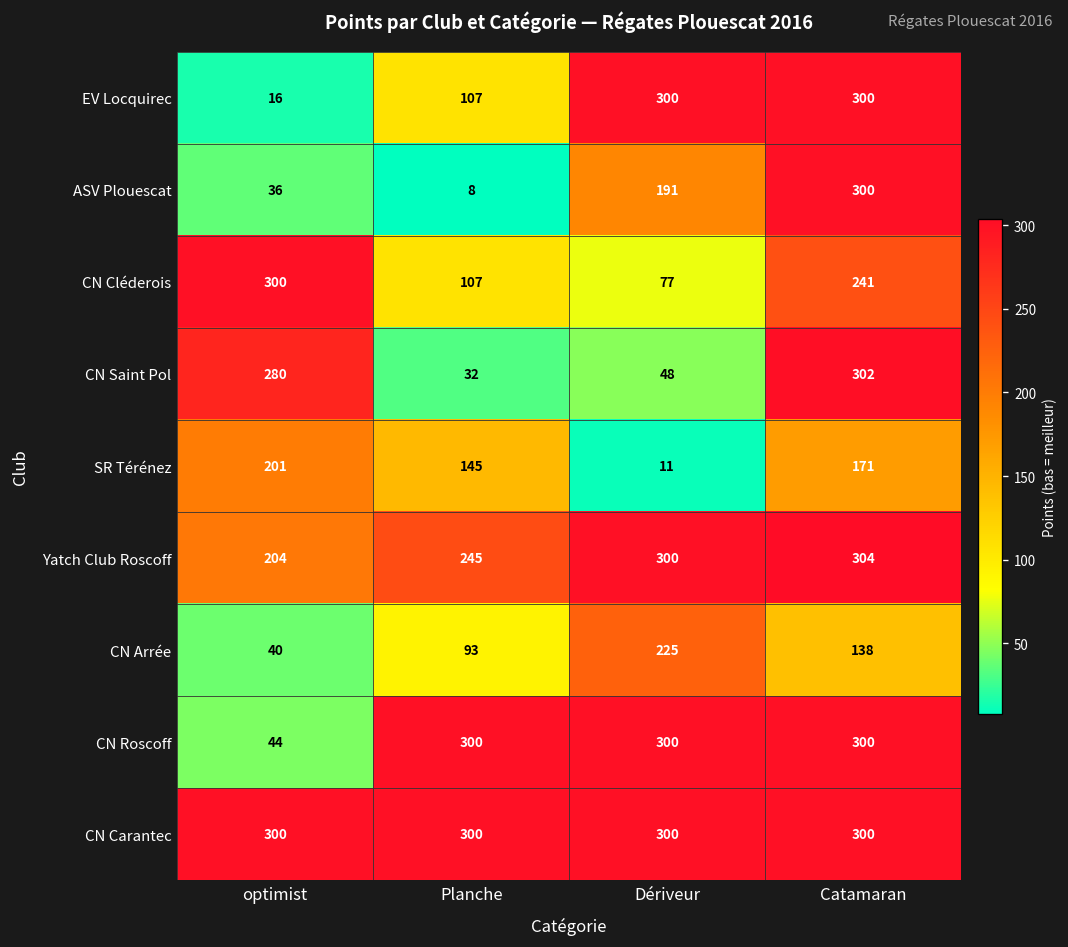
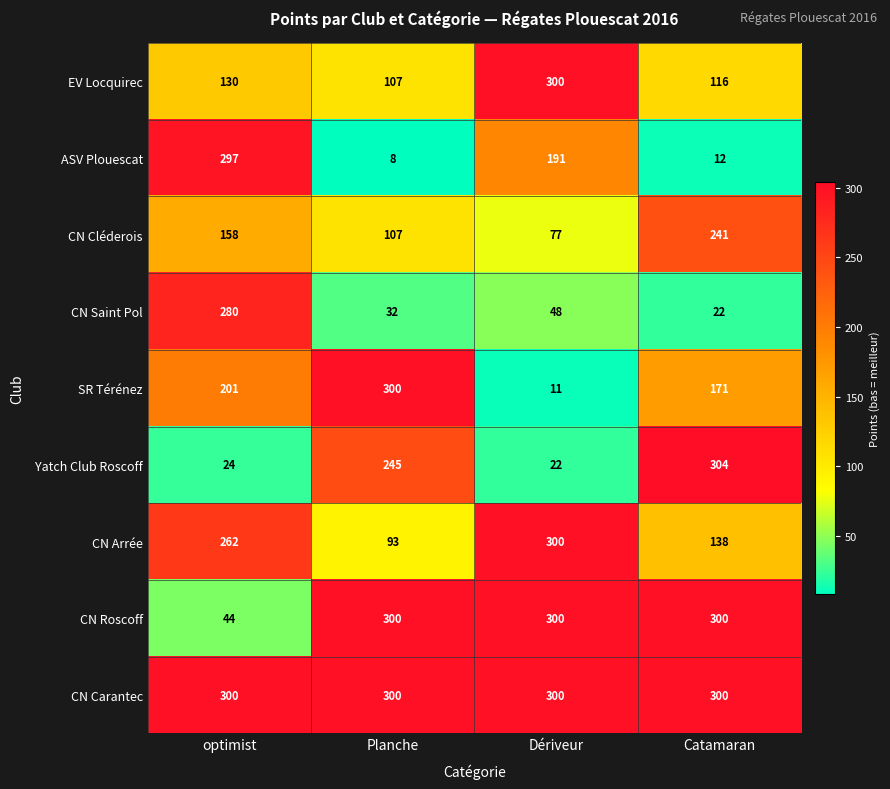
EV Locquirec, optimist: 16 -> 130
EV Locquirec, Catamaran: 300 -> 116
ASV Plouescat, optimist: 36 -> 297
ASV Plouescat, Catamaran: 300 -> 12
CN Cléderois, optimist: 300 -> 158
CN Saint Pol, Catamaran: 302 -> 22
SR Térénez, Planche: 145 -> 300
Yatch Club Roscoff, optimist: 204 -> 24
Yatch Club Roscoff, Dériveur: 300 -> 22
CN Arrée, optimist: 40 -> 262
CN Arrée, Dériveur: 225 -> 300
